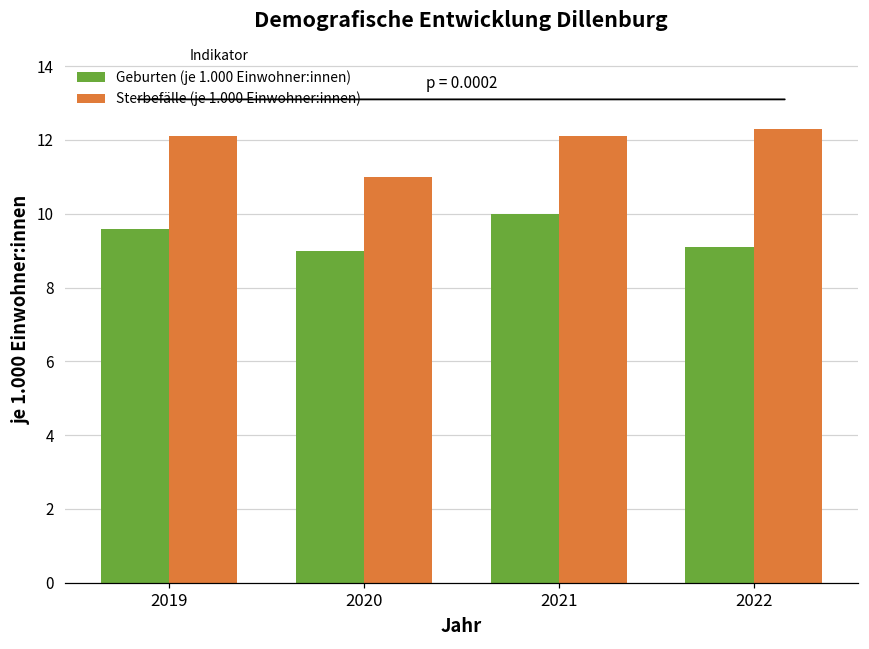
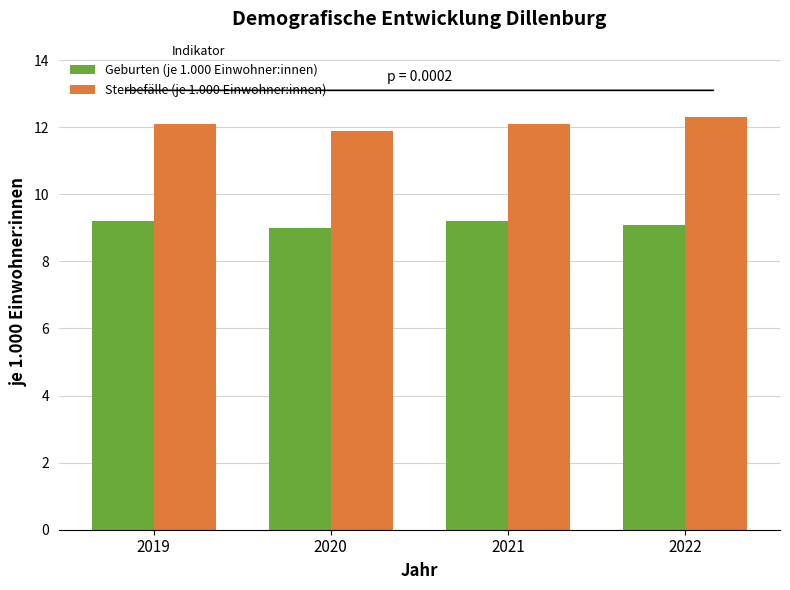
Geburten (je 1.000 Einwohner:innen), 2019: 9.6 -> 9.2
Sterbefälle (je 1.000 Einwohner:innen), 2020: 11.0 -> 11.9
Geburten (je 1.000 Einwohner:innen), 2021: 10.0 -> 9.2
